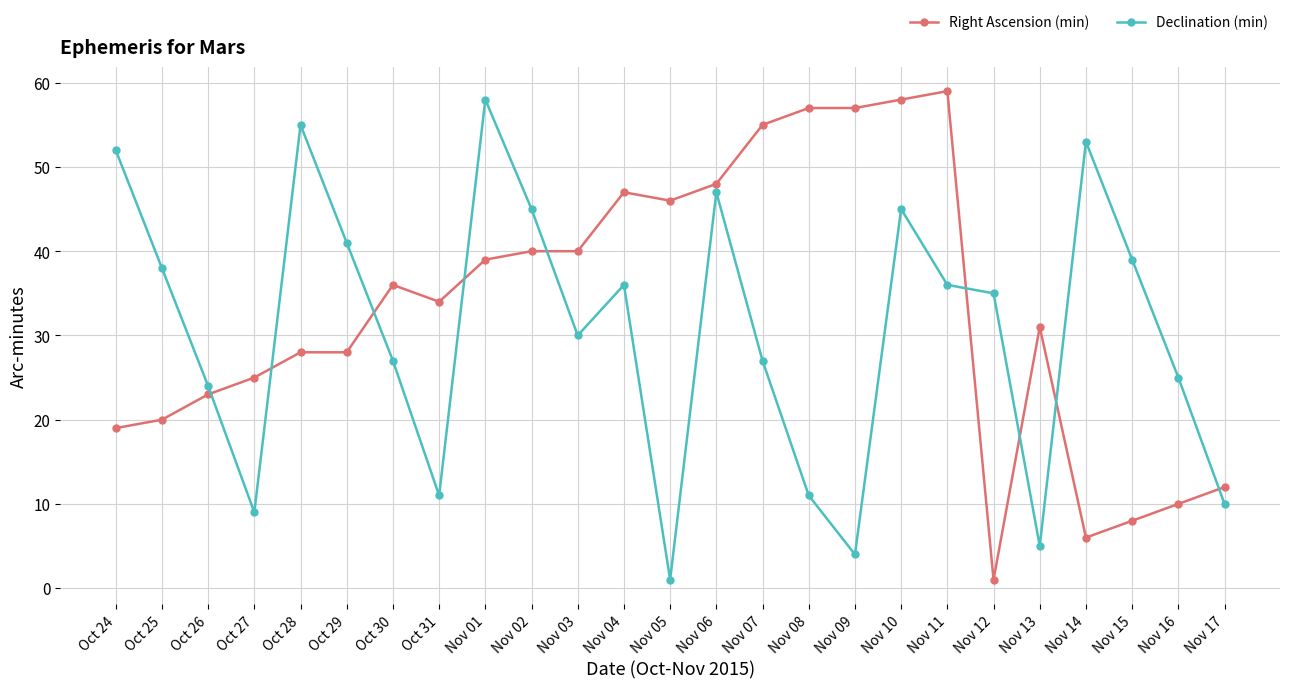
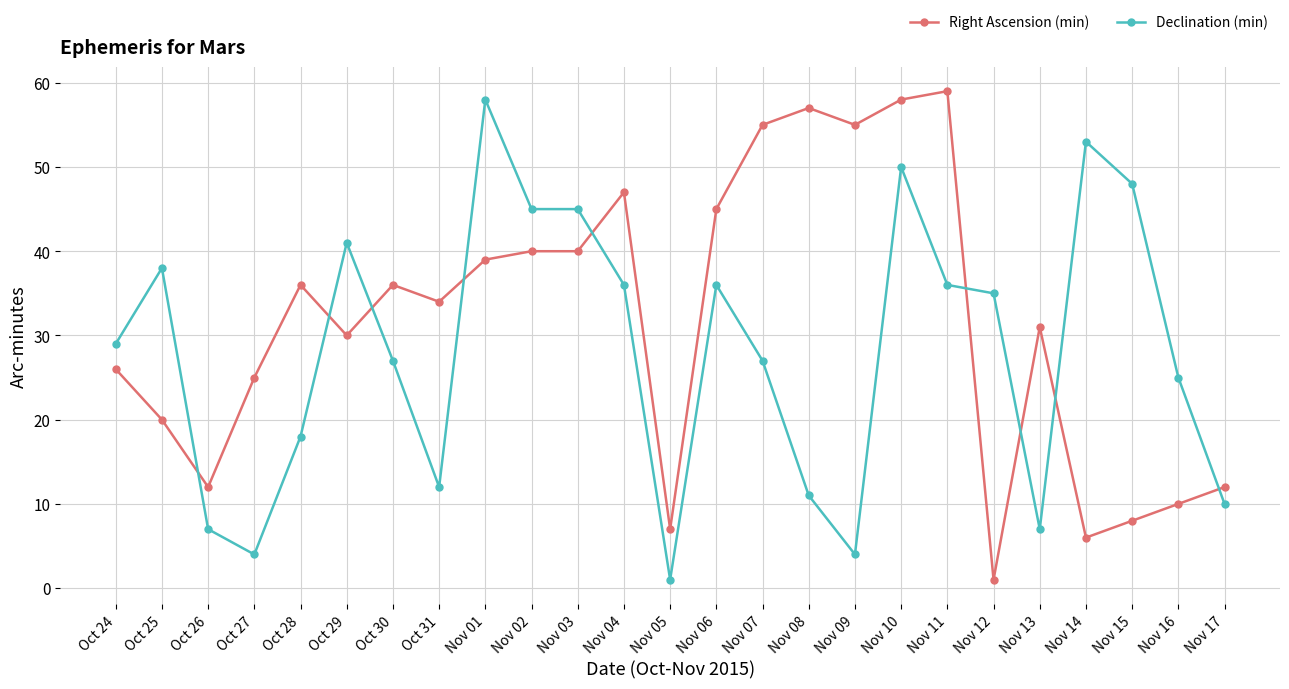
Right Ascension (min), Oct 24: 19 -> 26
Declination (min), Oct 24: 52 -> 29
Right Ascension (min), Oct 26: 23 -> 12
Declination (min), Oct 26: 24 -> 7
Declination (min), Oct 27: 9 -> 4
Right Ascension (min), Oct 28: 28 -> 36
Declination (min), Oct 28: 55 -> 18
Right Ascension (min), Oct 29: 28 -> 30
Declination (min), Oct 31: 11 -> 12
Declination (min), Nov 03: 30 -> 45
Right Ascension (min), Nov 05: 46 -> 7
Right Ascension (min), Nov 06: 48 -> 45
Declination (min), Nov 06: 47 -> 36
Right Ascension (min), Nov 09: 57 -> 55
Declination (min), Nov 10: 45 -> 50
Declination (min), Nov 13: 5 -> 7
Declination (min), Nov 15: 39 -> 48
